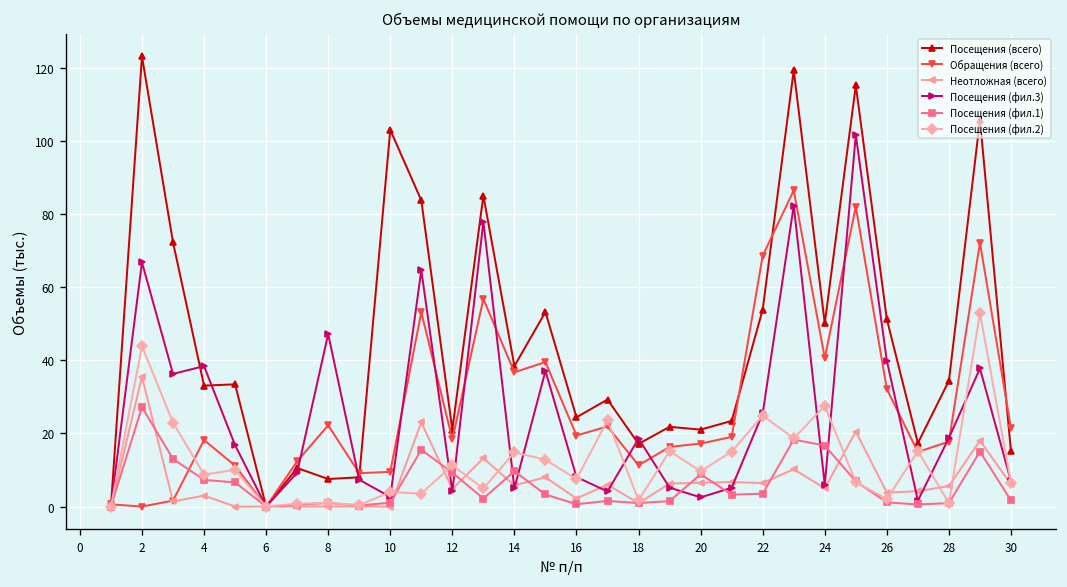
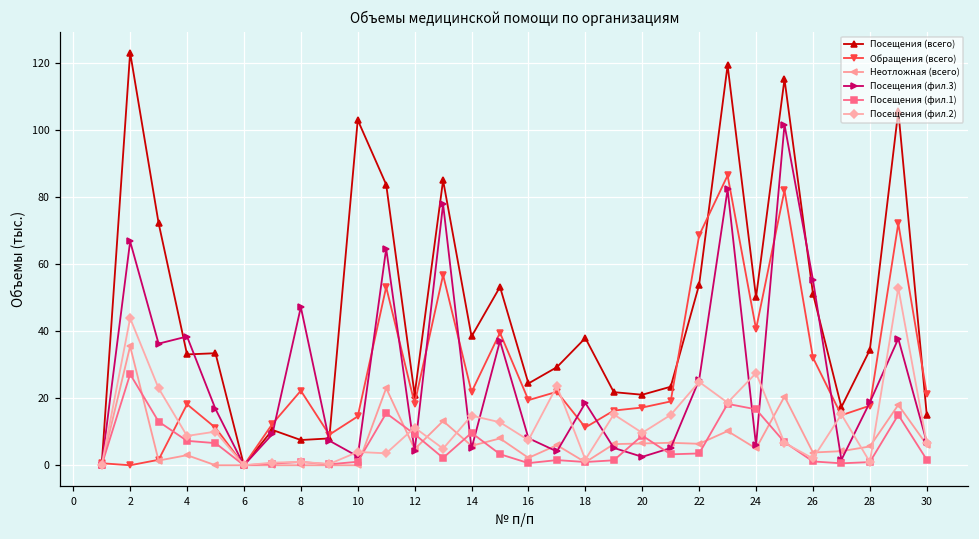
Обращения (всего), 10: 9 -> 15
Обращения (всего), 14: 37 -> 22
Посещения (всего), 18: 17 -> 38
Посещения (фил.3), 26: 40 -> 55
